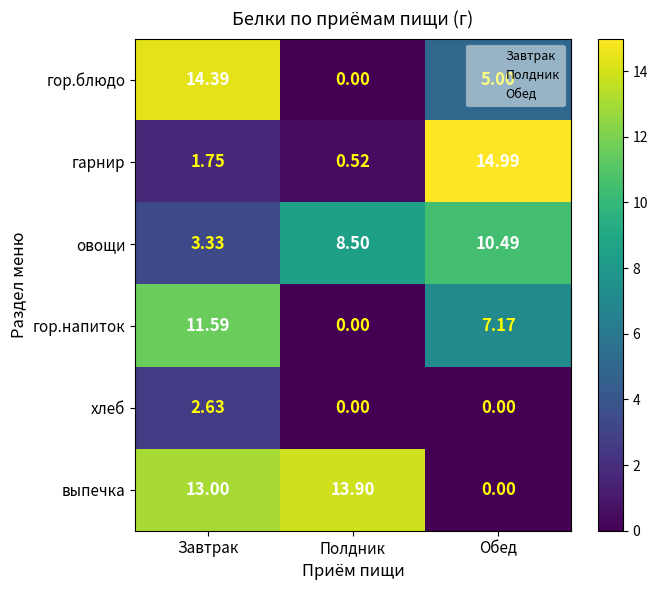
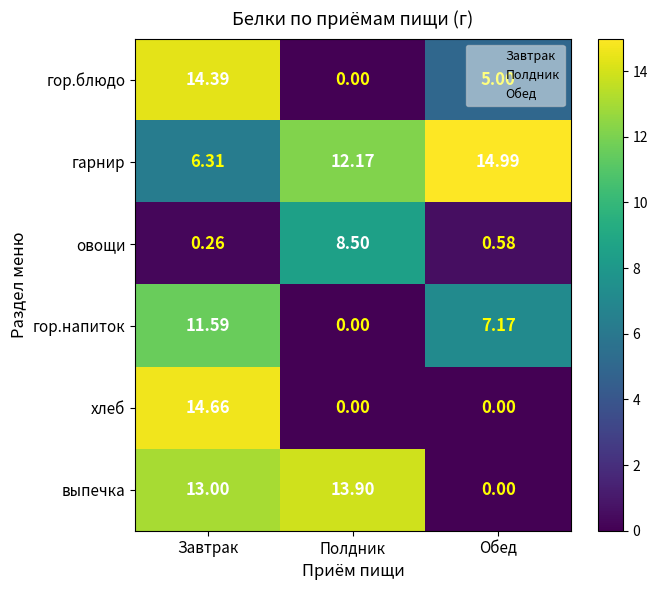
гарнир, Завтрак: 1.75 -> 6.31
гарнир, Полдник: 0.52 -> 12.17
овощи, Завтрак: 3.33 -> 0.26
овощи, Обед: 10.49 -> 0.58
хлеб, Завтрак: 2.63 -> 14.66
